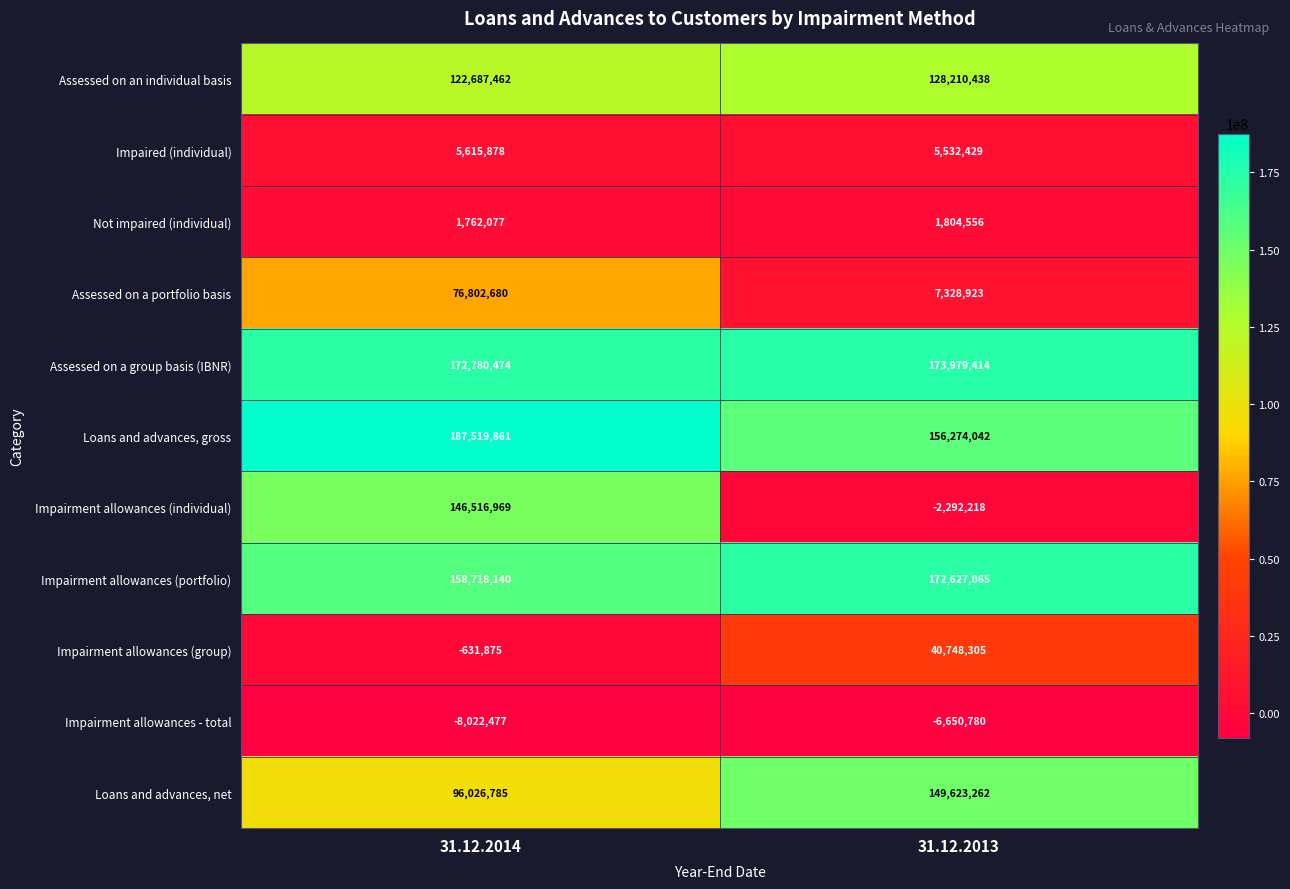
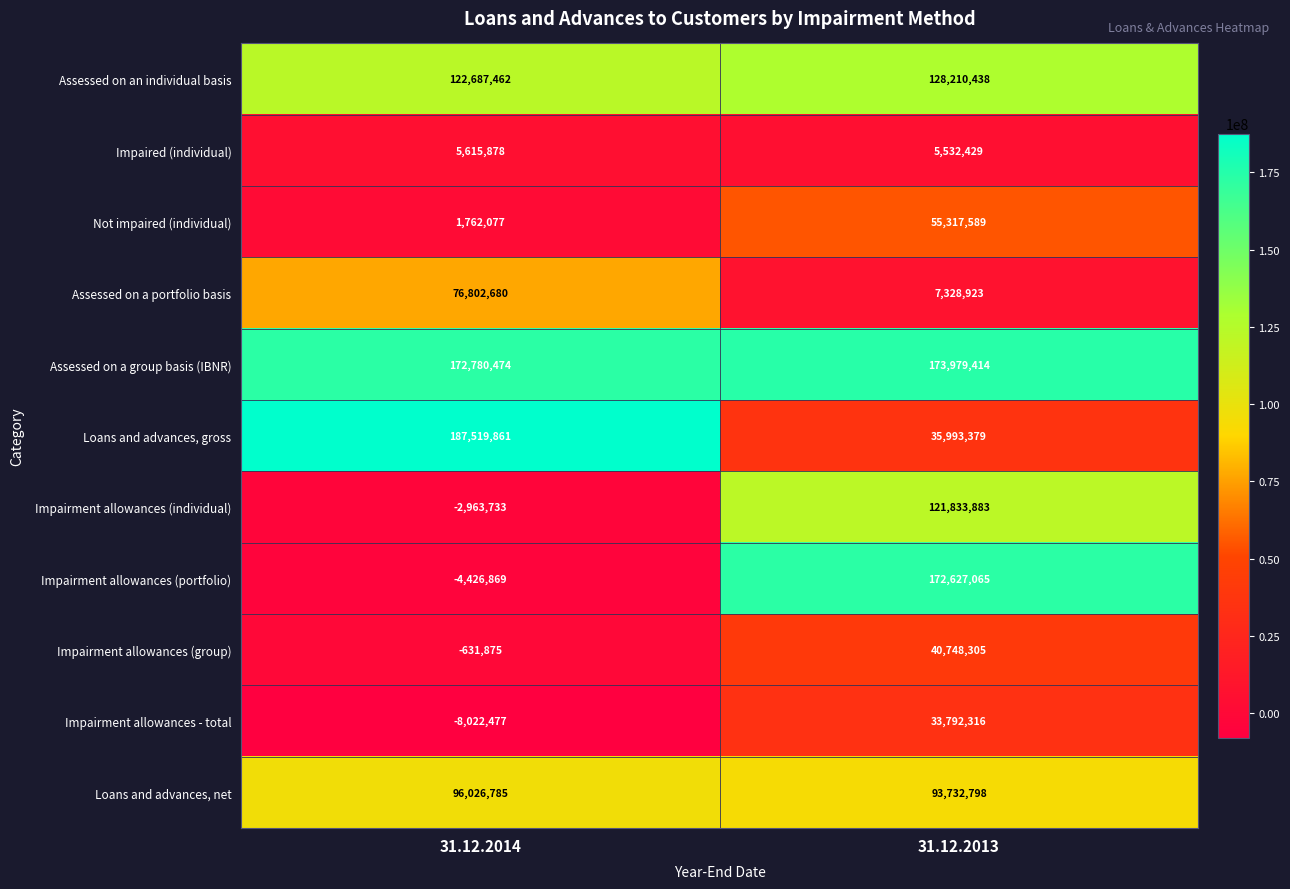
Not impaired (individual), 31.12.2013: 1,804,556 -> 55,317,589
Loans and advances, gross, 31.12.2013: 156,274,042 -> 35,993,379
Impairment allowances (individual), 31.12.2014: 146,516,969 -> -2,963,733
Impairment allowances (individual), 31.12.2013: -2,292,218 -> 121,833,883
Impairment allowances (portfolio), 31.12.2014: 158,718,140 -> -4,426,869
Impairment allowances - total, 31.12.2013: -6,650,780 -> 33,792,316
Loans and advances, net, 31.12.2013: 149,623,262 -> 93,732,798
